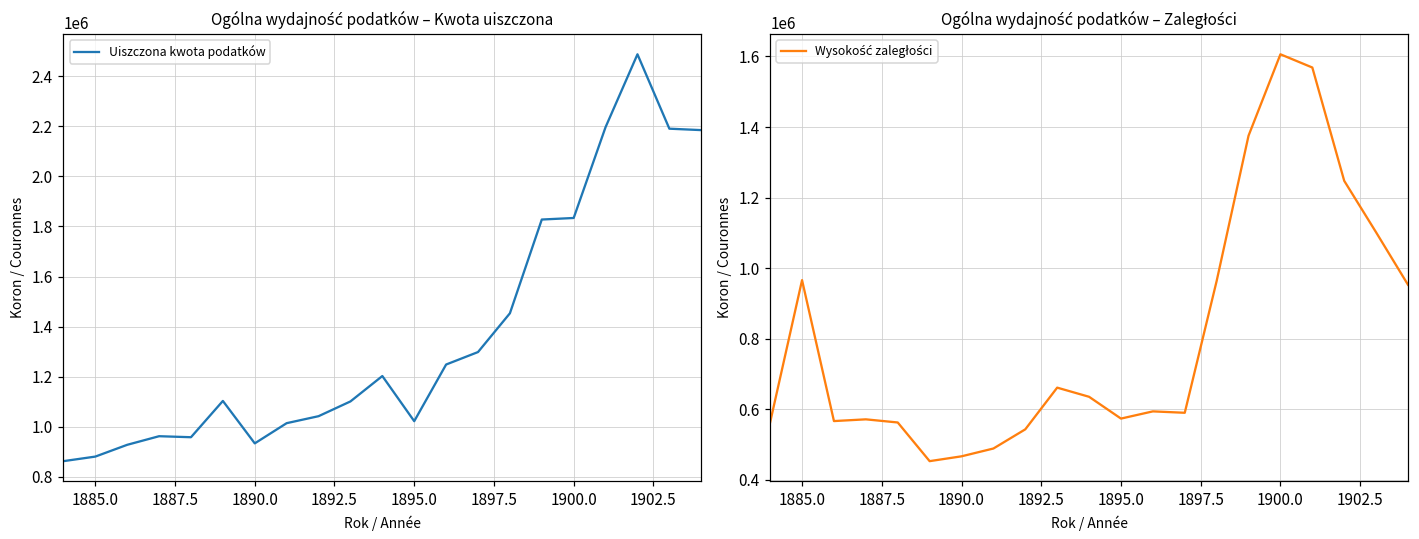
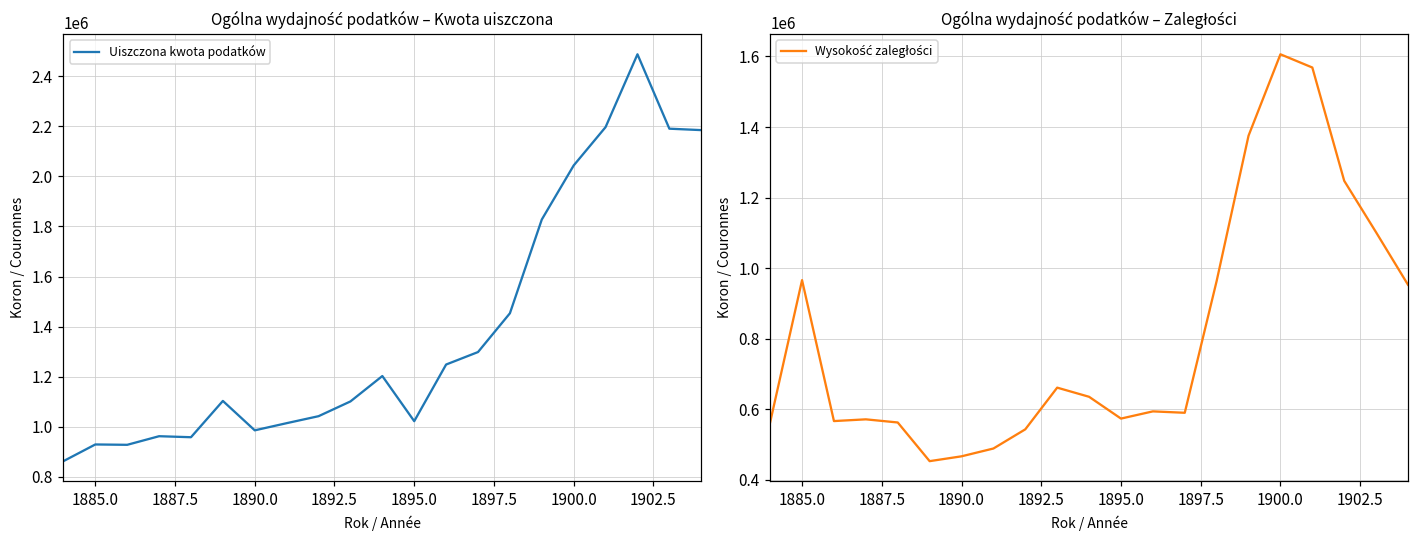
Ogólna wydajność podatków – Kwota uiszczona, 1885.0: 880000 -> 930000
Ogólna wydajność podatków – Kwota uiszczona, 1890.0: 930000 -> 990000
Ogólna wydajność podatków – Kwota uiszczona, 1900.0: 1830000 -> 2040000
